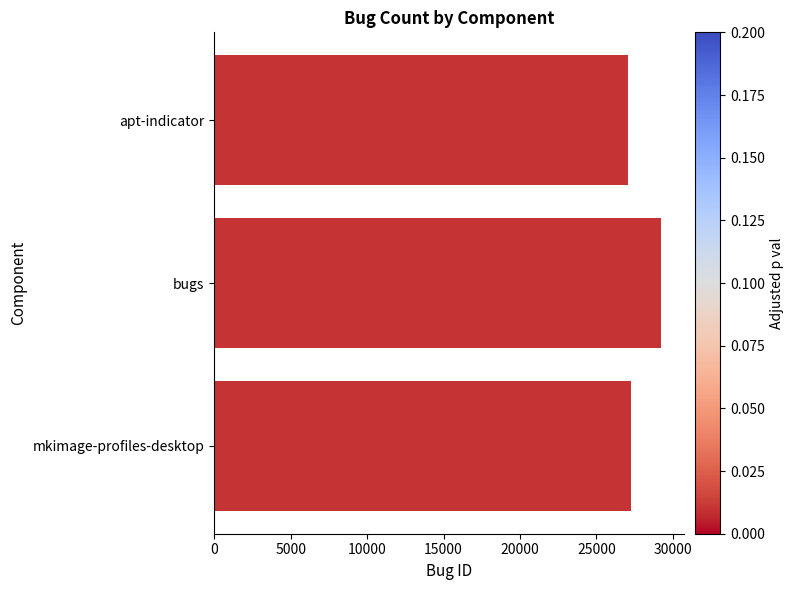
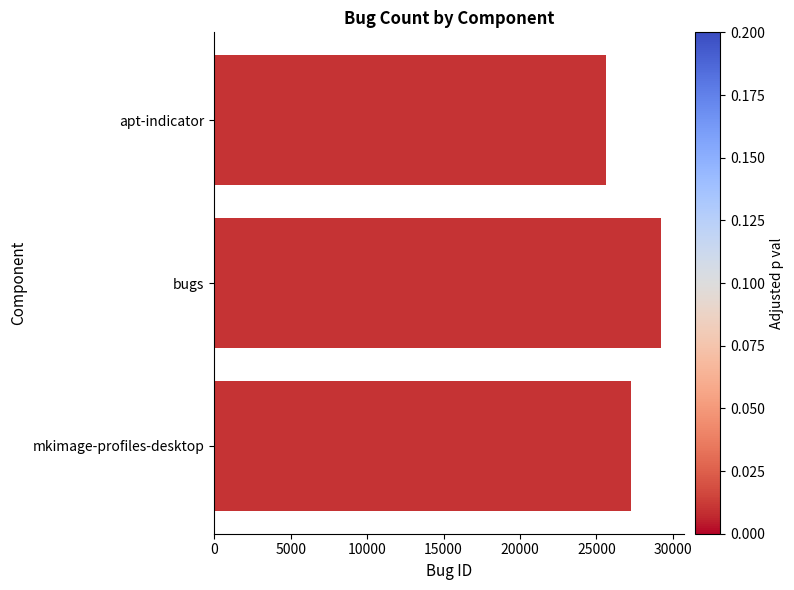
apt-indicator: 27000 -> 25600
